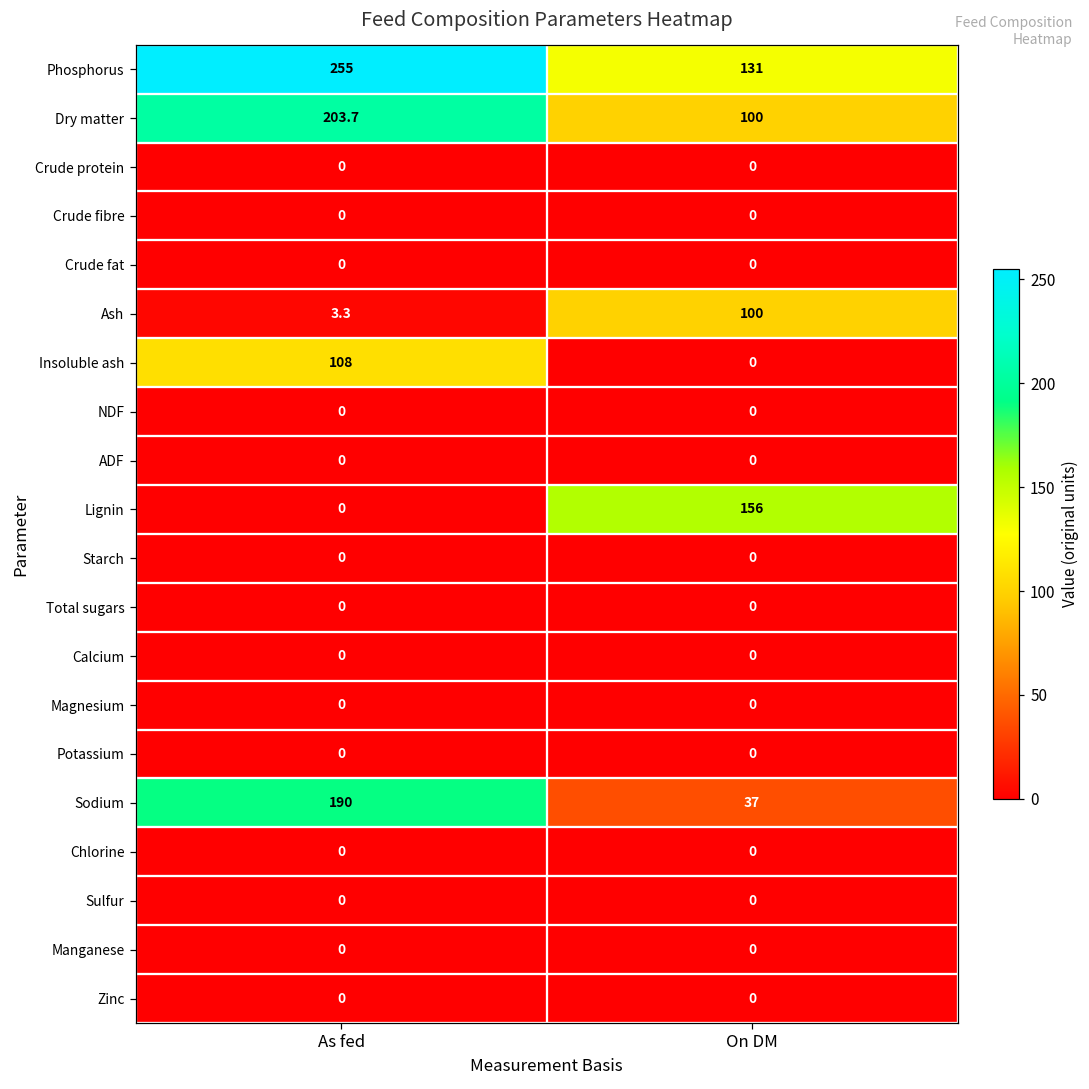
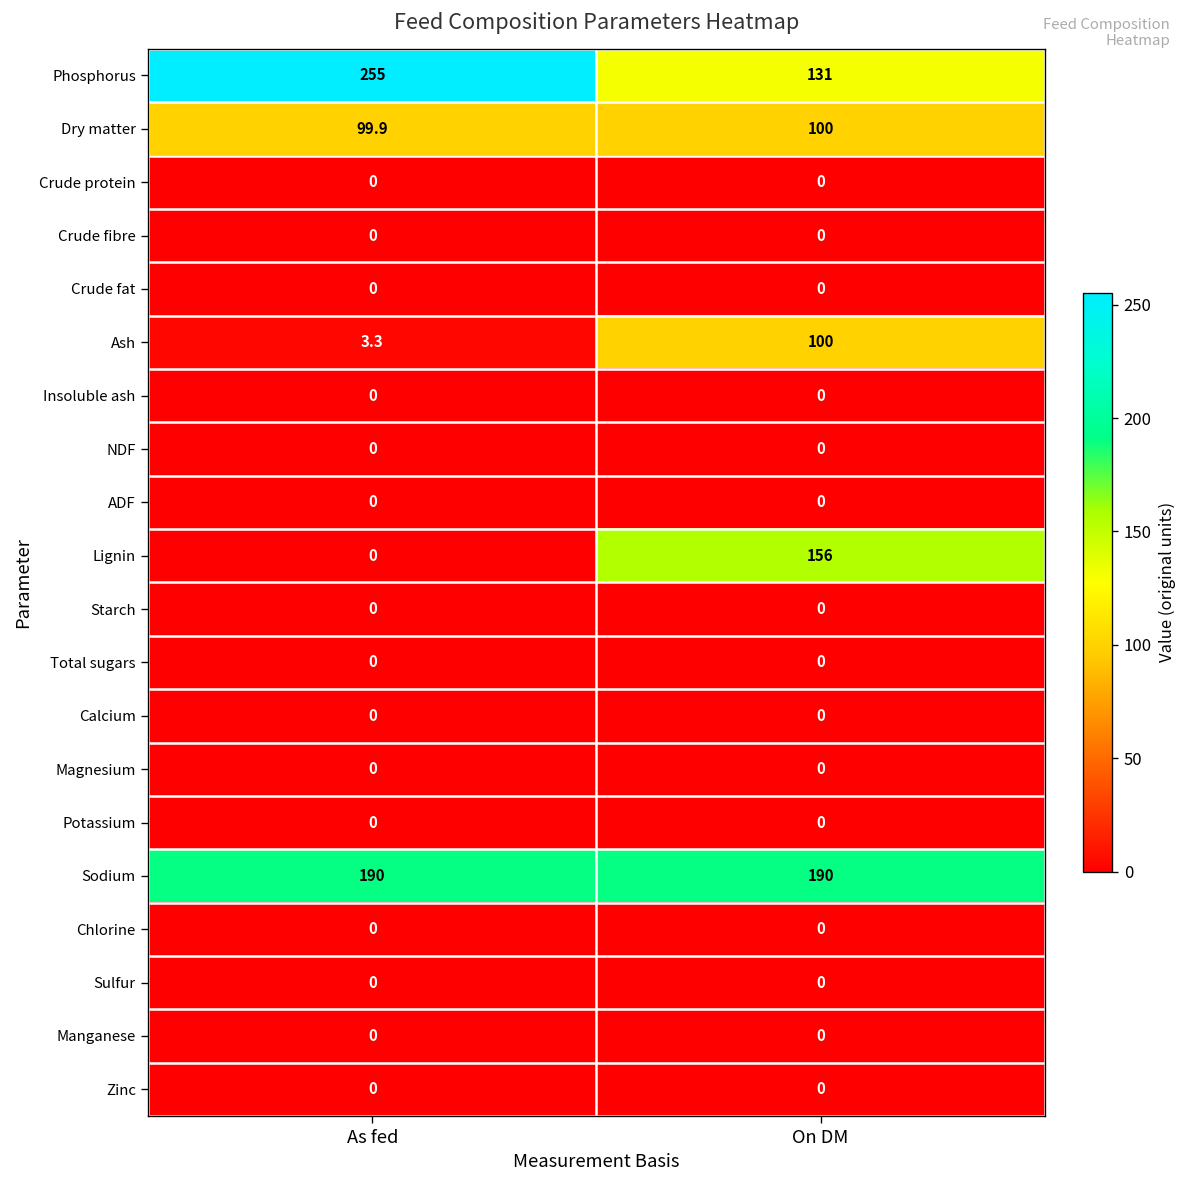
Dry matter, As fed: 203.7 -> 99.9
Insoluble ash, As fed: 108 -> 0
Sodium, On DM: 37 -> 190
